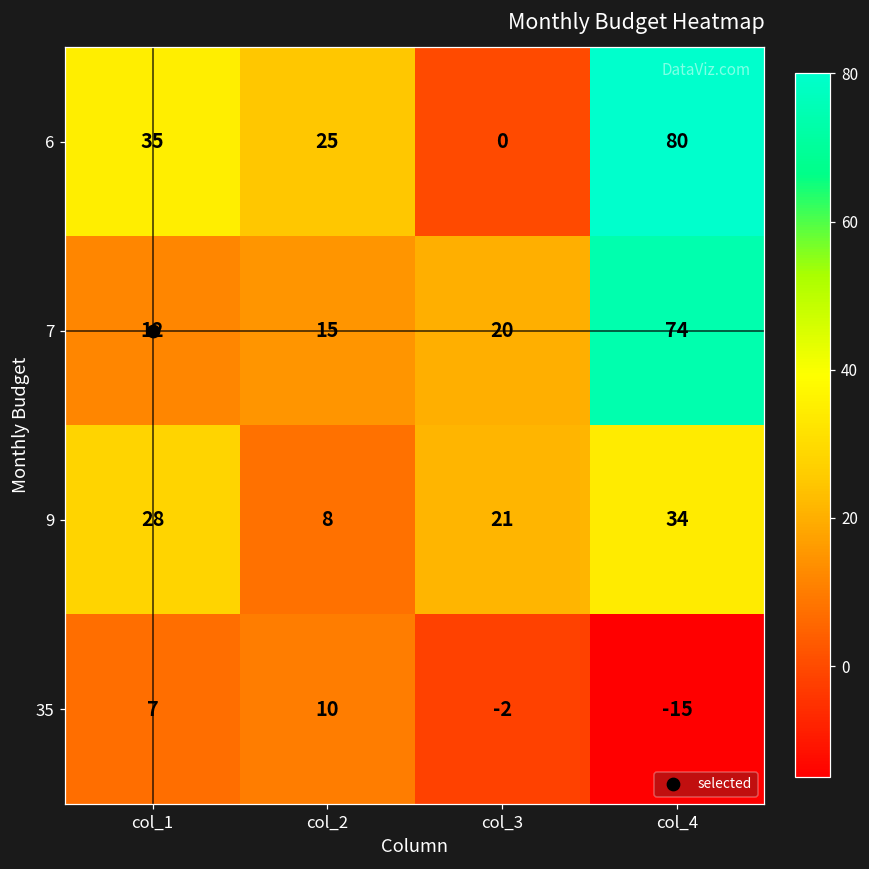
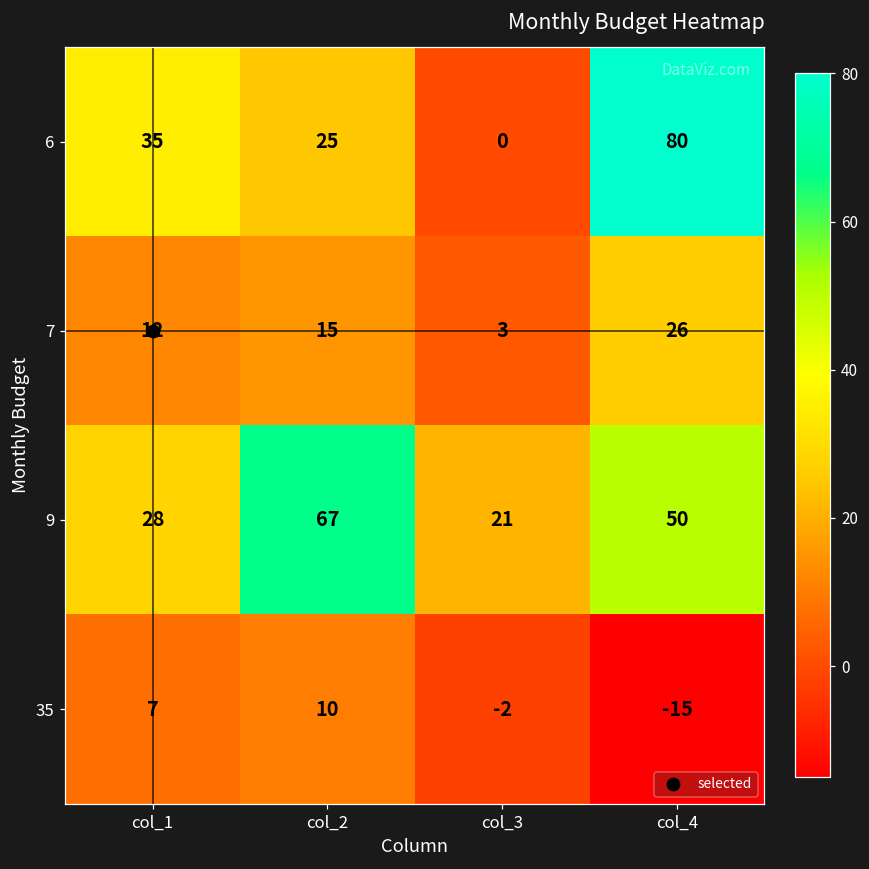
7, col_3: 20 -> 3
7, col_4: 74 -> 26
9, col_2: 8 -> 67
9, col_4: 34 -> 50
